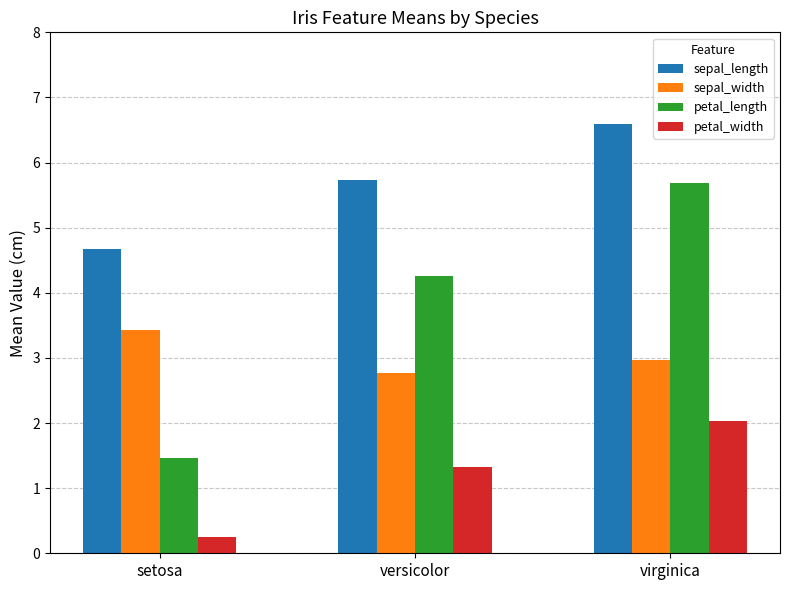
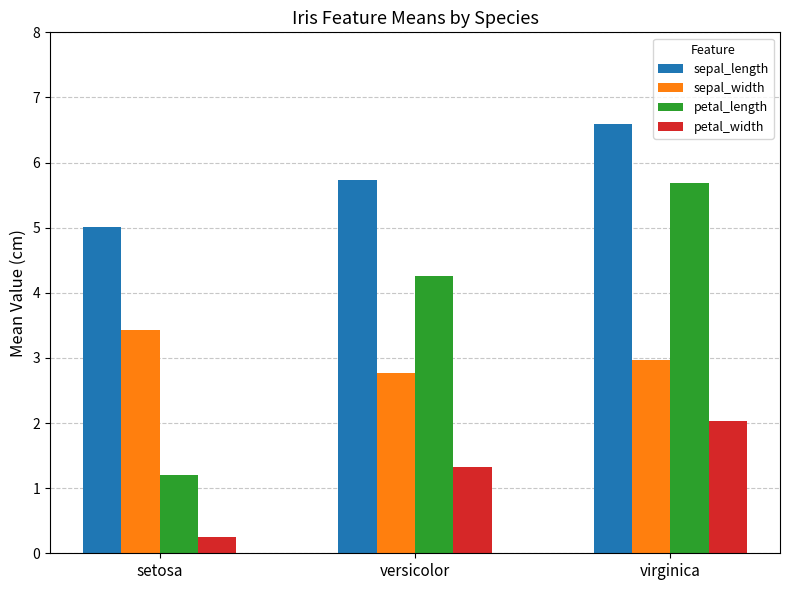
sepal_length, setosa: 4.7 -> 5.0
petal_length, setosa: 1.5 -> 1.2
